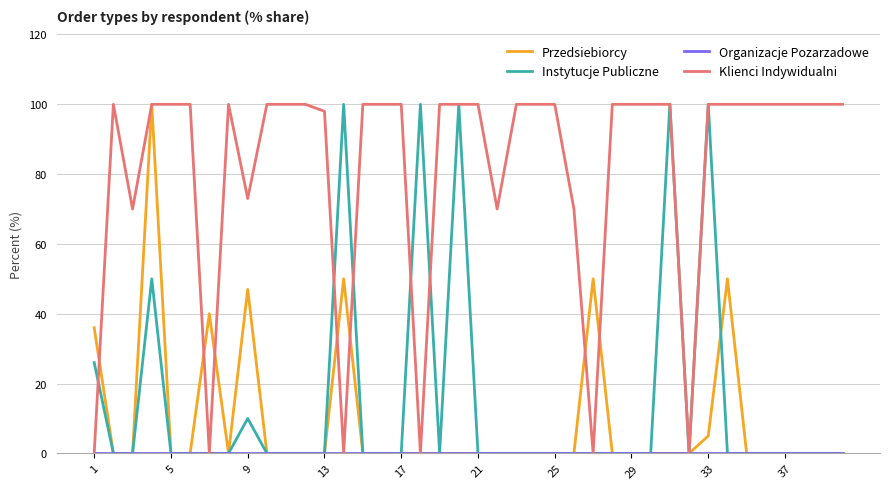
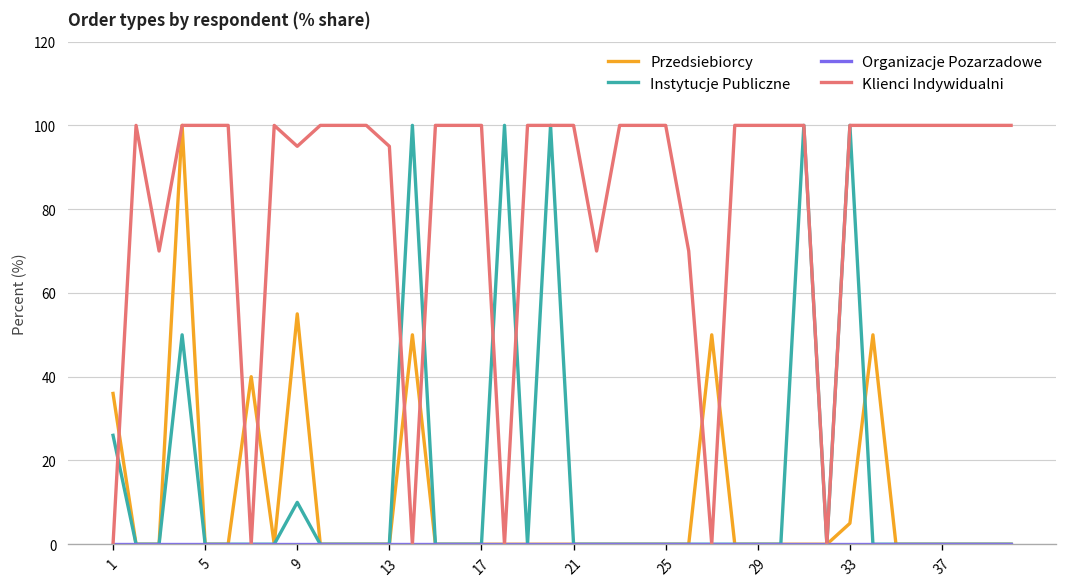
Przedsiebiorcy, 9: 47 -> 55
Klienci Indywidualni, 9: 73 -> 95
Klienci Indywidualni, 13: 98 -> 95
